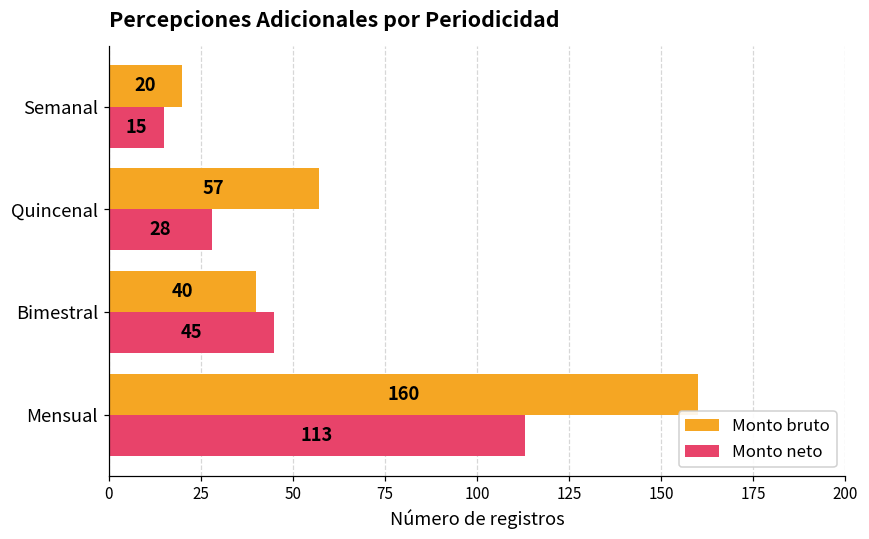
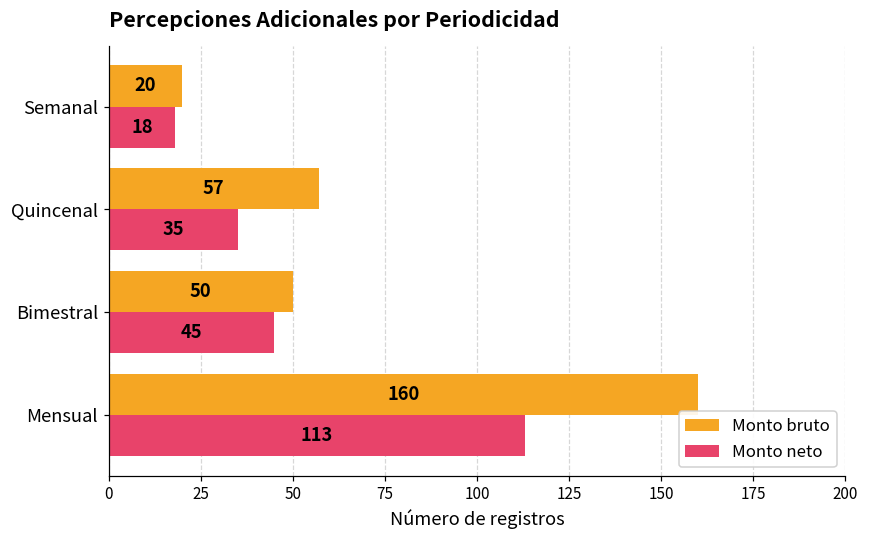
Monto neto, Semanal: 15 -> 18
Monto neto, Quincenal: 28 -> 35
Monto bruto, Bimestral: 40 -> 50
